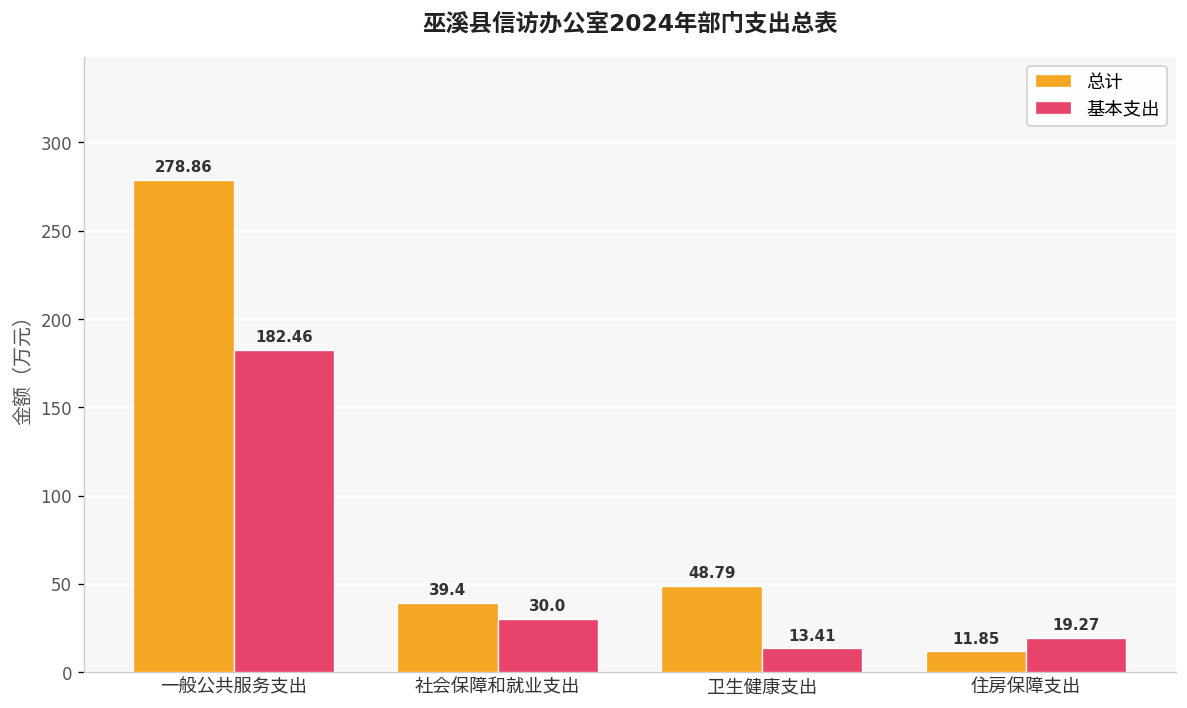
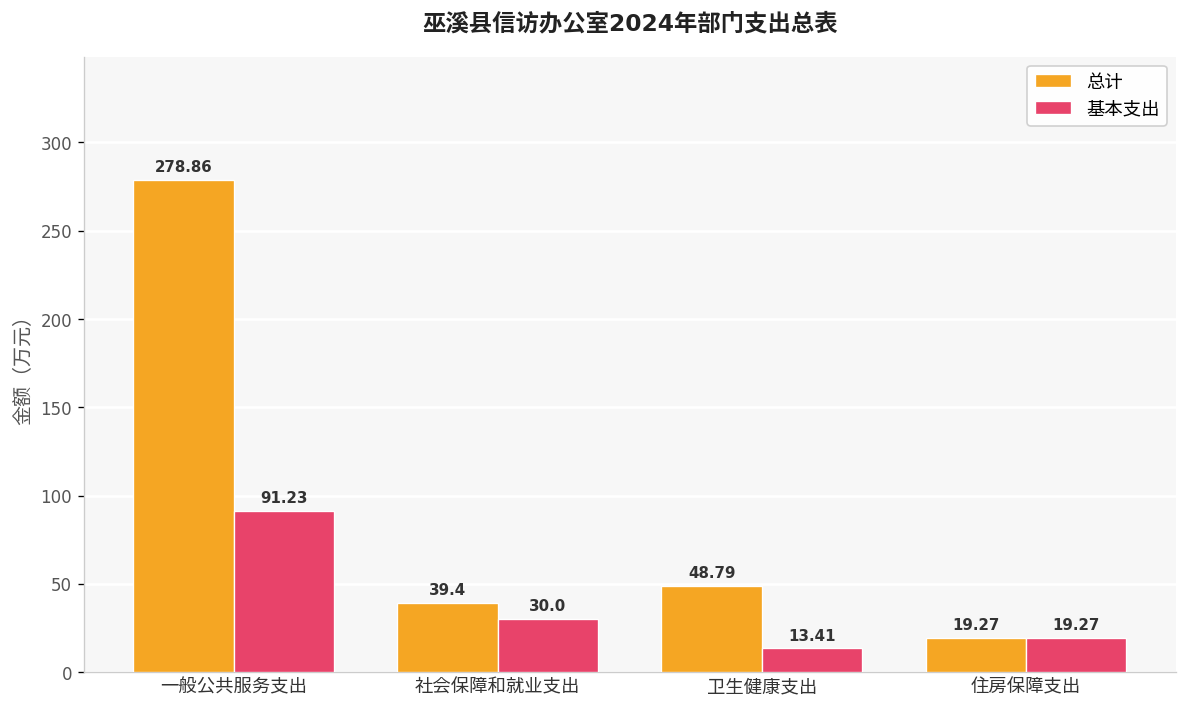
基本支出, 一般公共服务支出: 182.46 -> 91.23
总计, 住房保障支出: 11.85 -> 19.27
